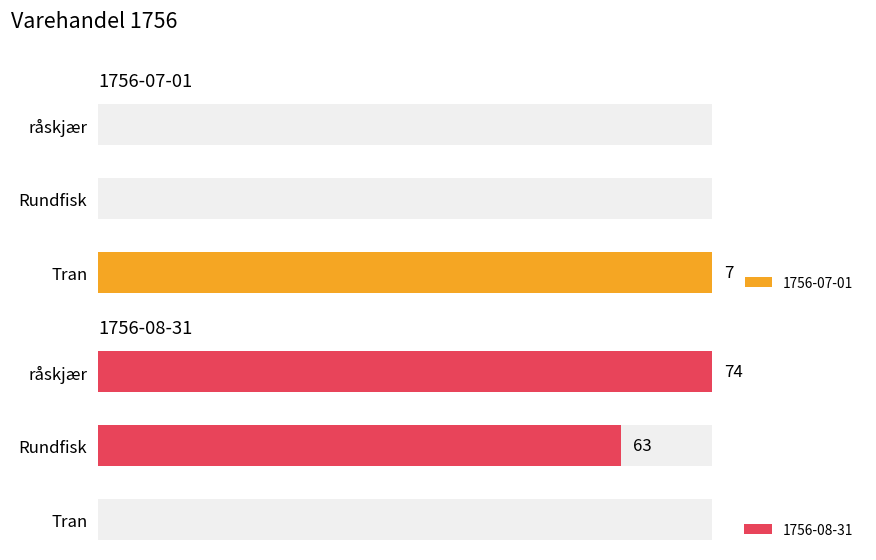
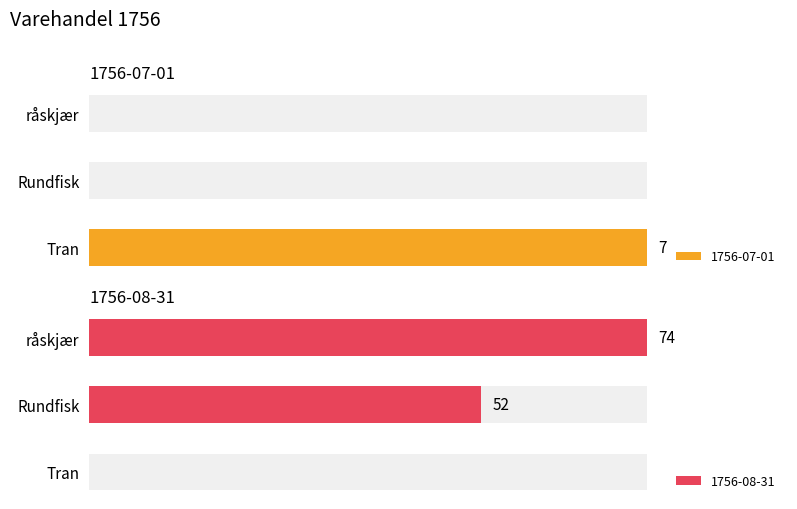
1756-08-31, 1756-08-31, Rundfisk: 63 -> 52
